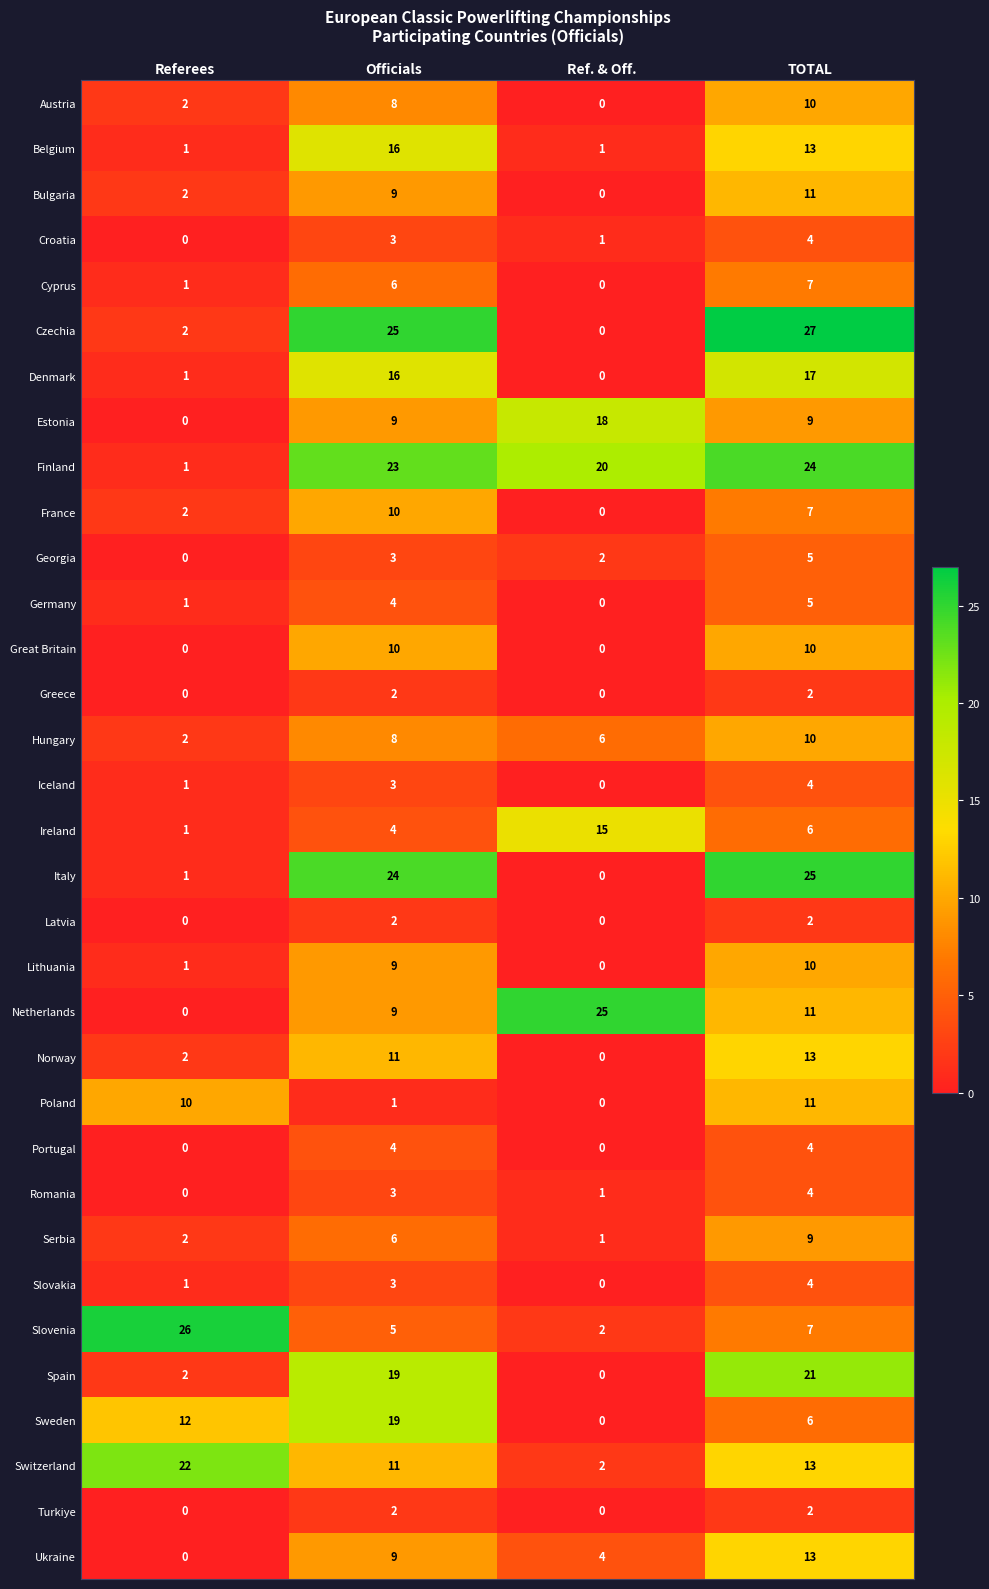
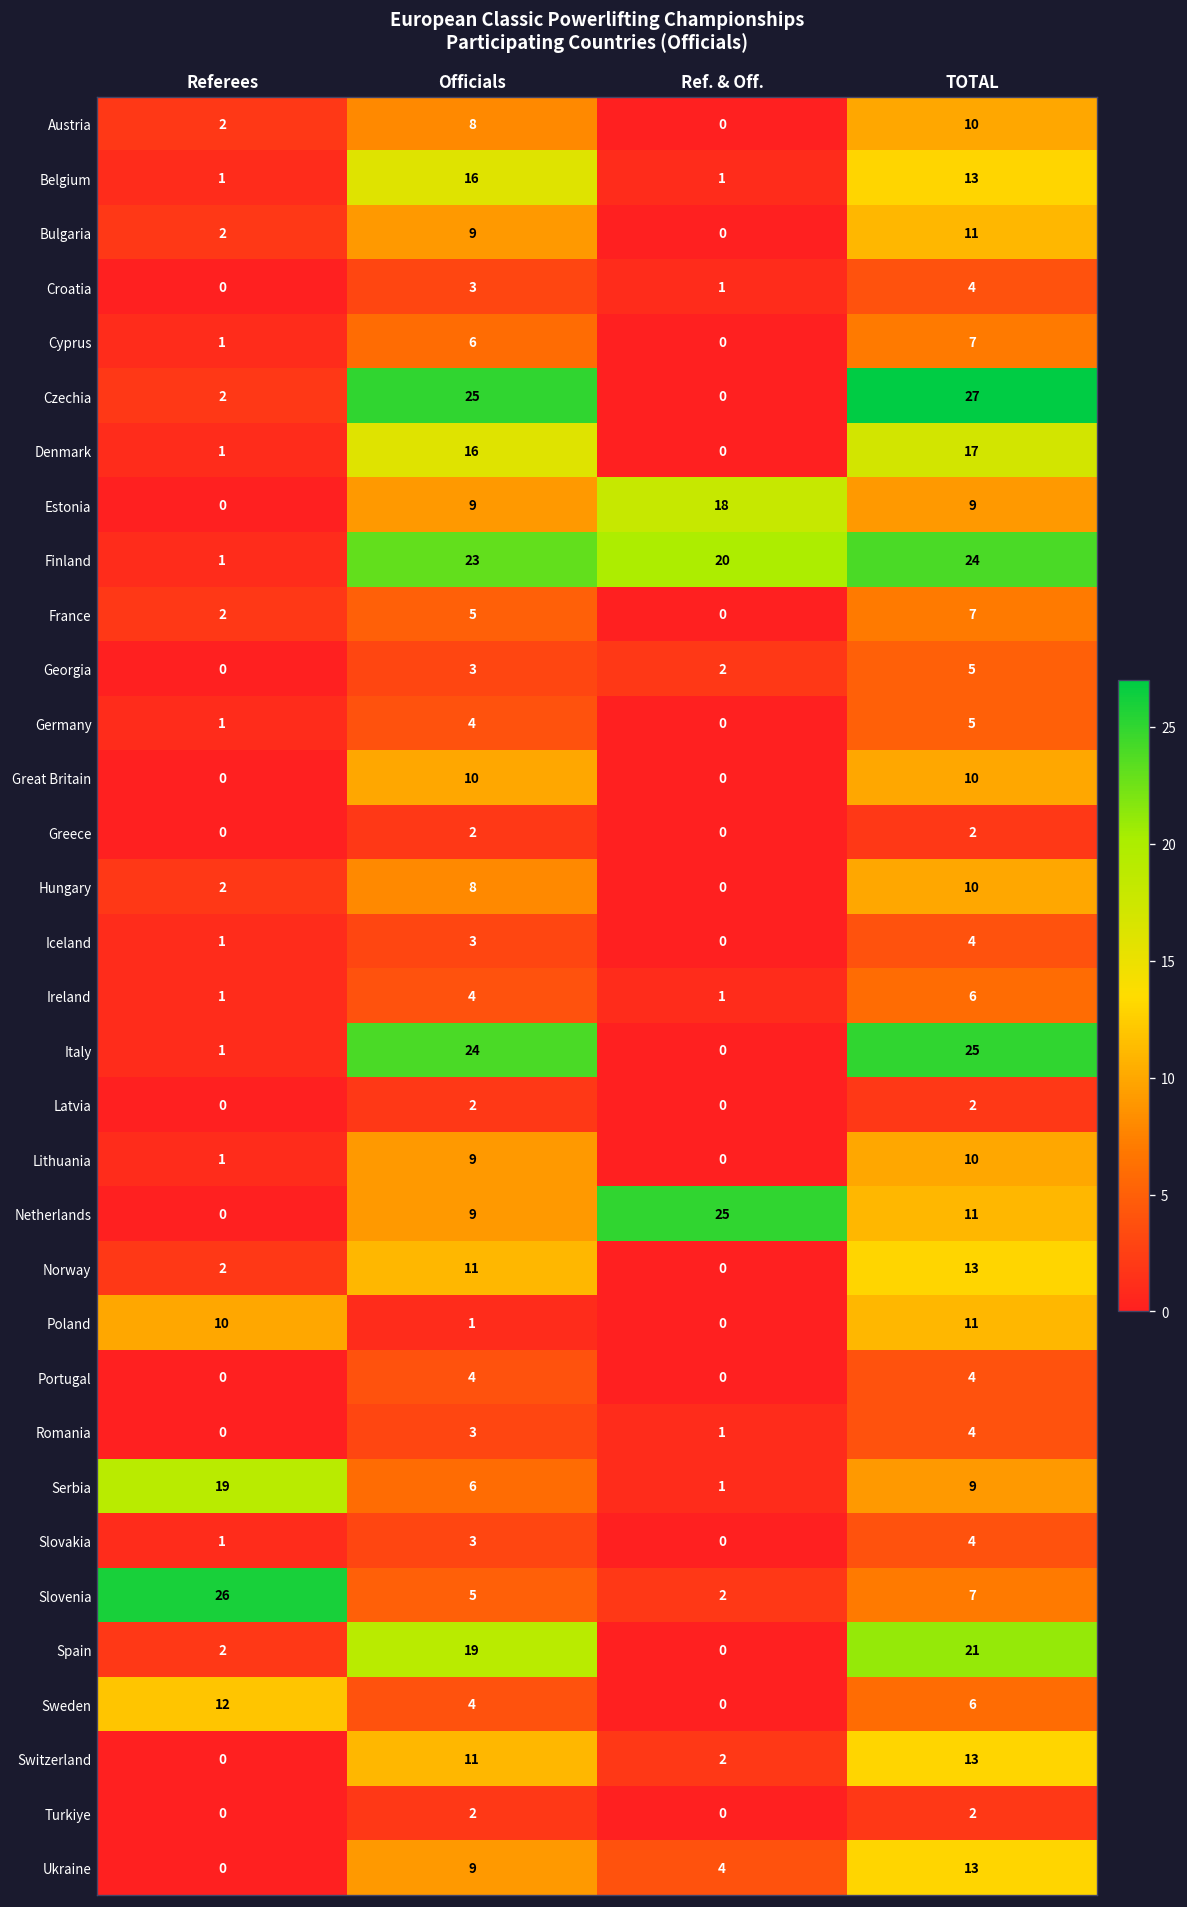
France, Officials: 10 -> 5
Hungary, Ref. & Off.: 6 -> 0
Ireland, Ref. & Off.: 15 -> 1
Serbia, Referees: 2 -> 19
Sweden, Officials: 19 -> 4
Switzerland, Referees: 22 -> 0
